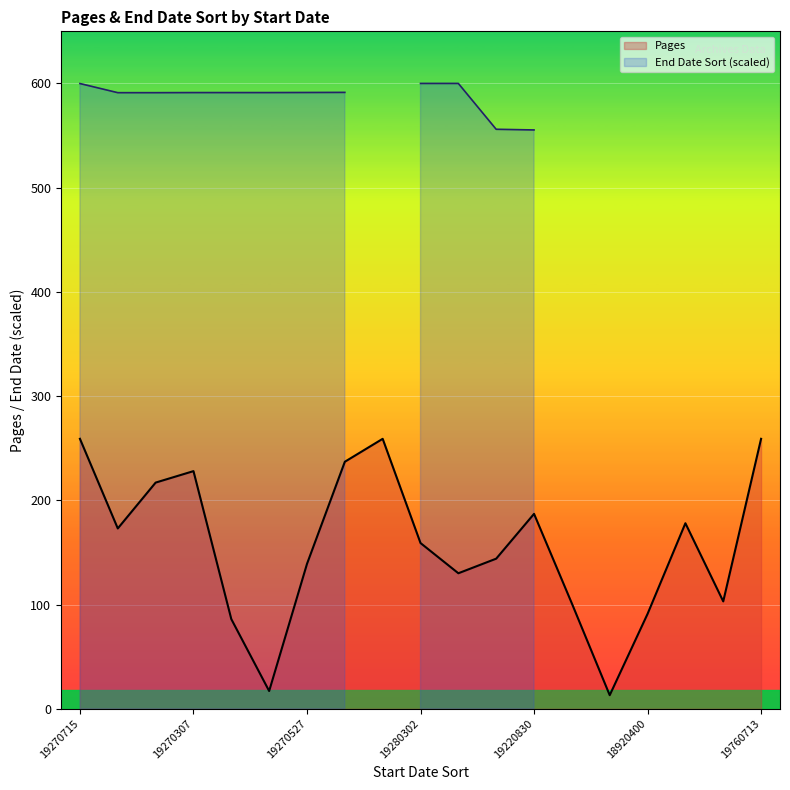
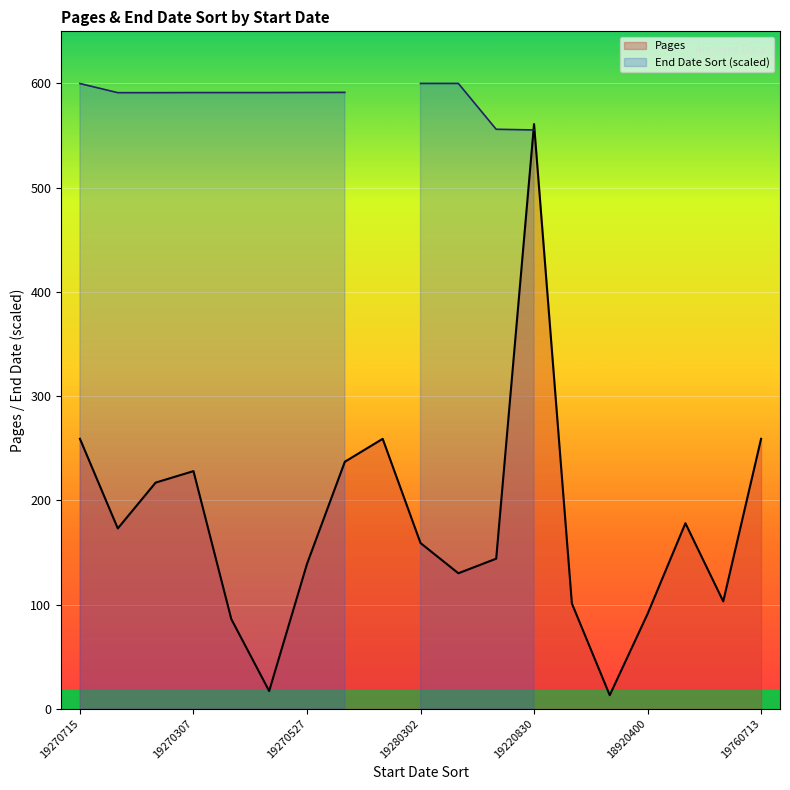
Pages, 19220830: 187 -> 561
